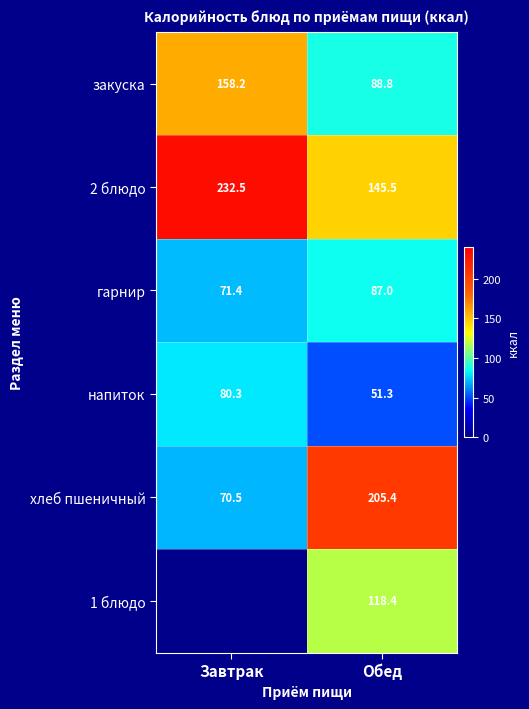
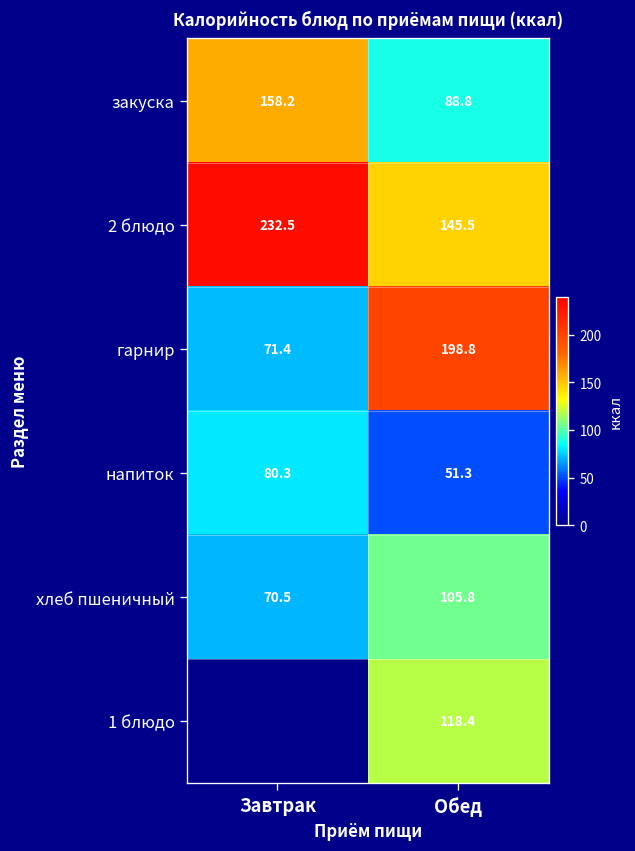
гарнир, Обед: 87.0 -> 198.8
хлеб пшеничный, Обед: 205.4 -> 105.8
